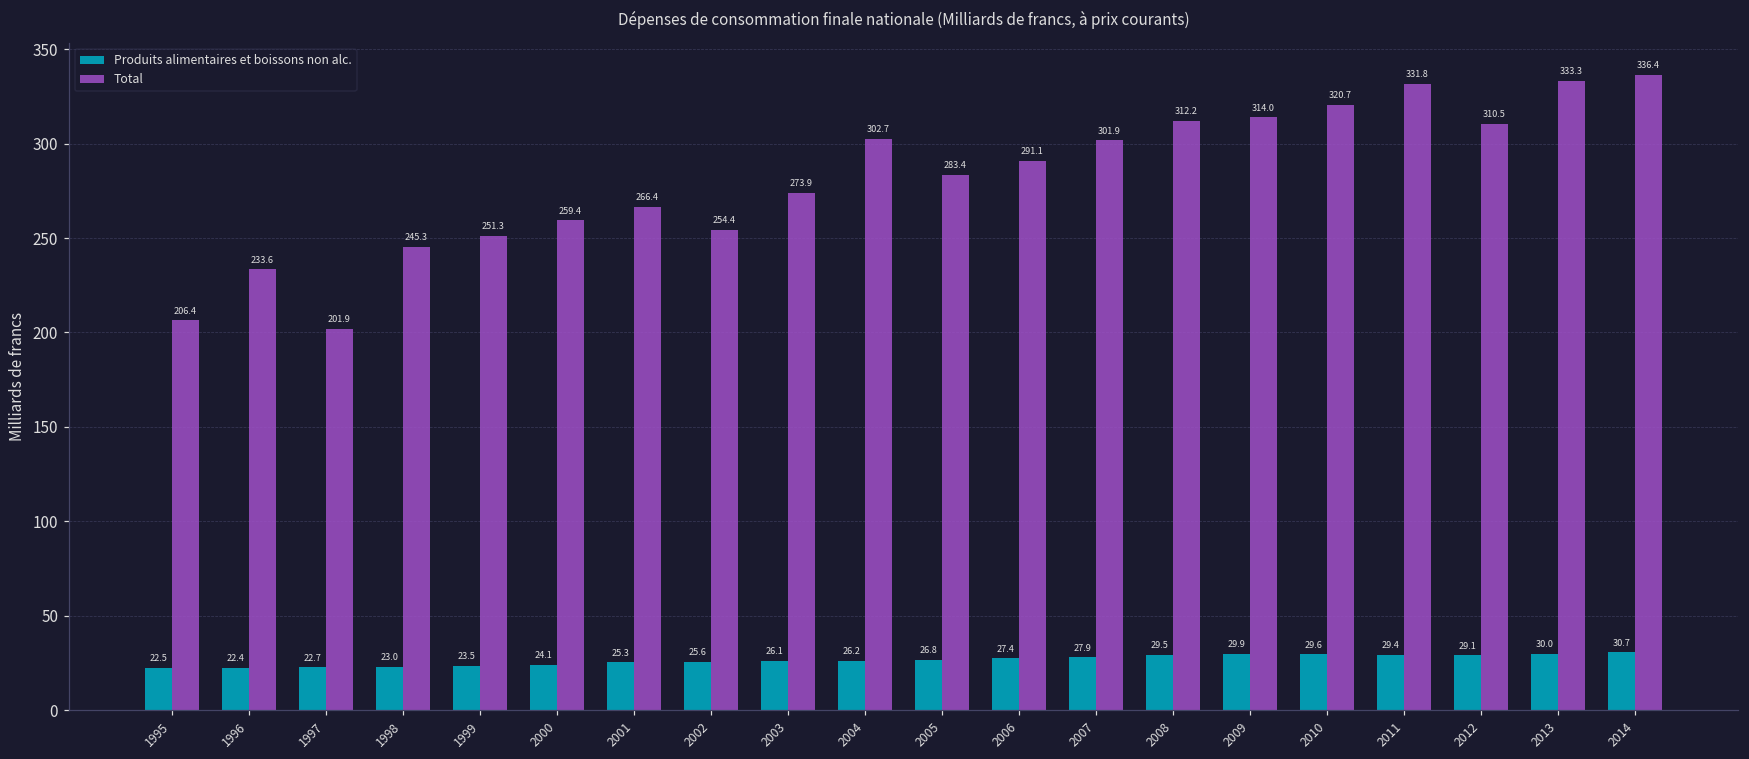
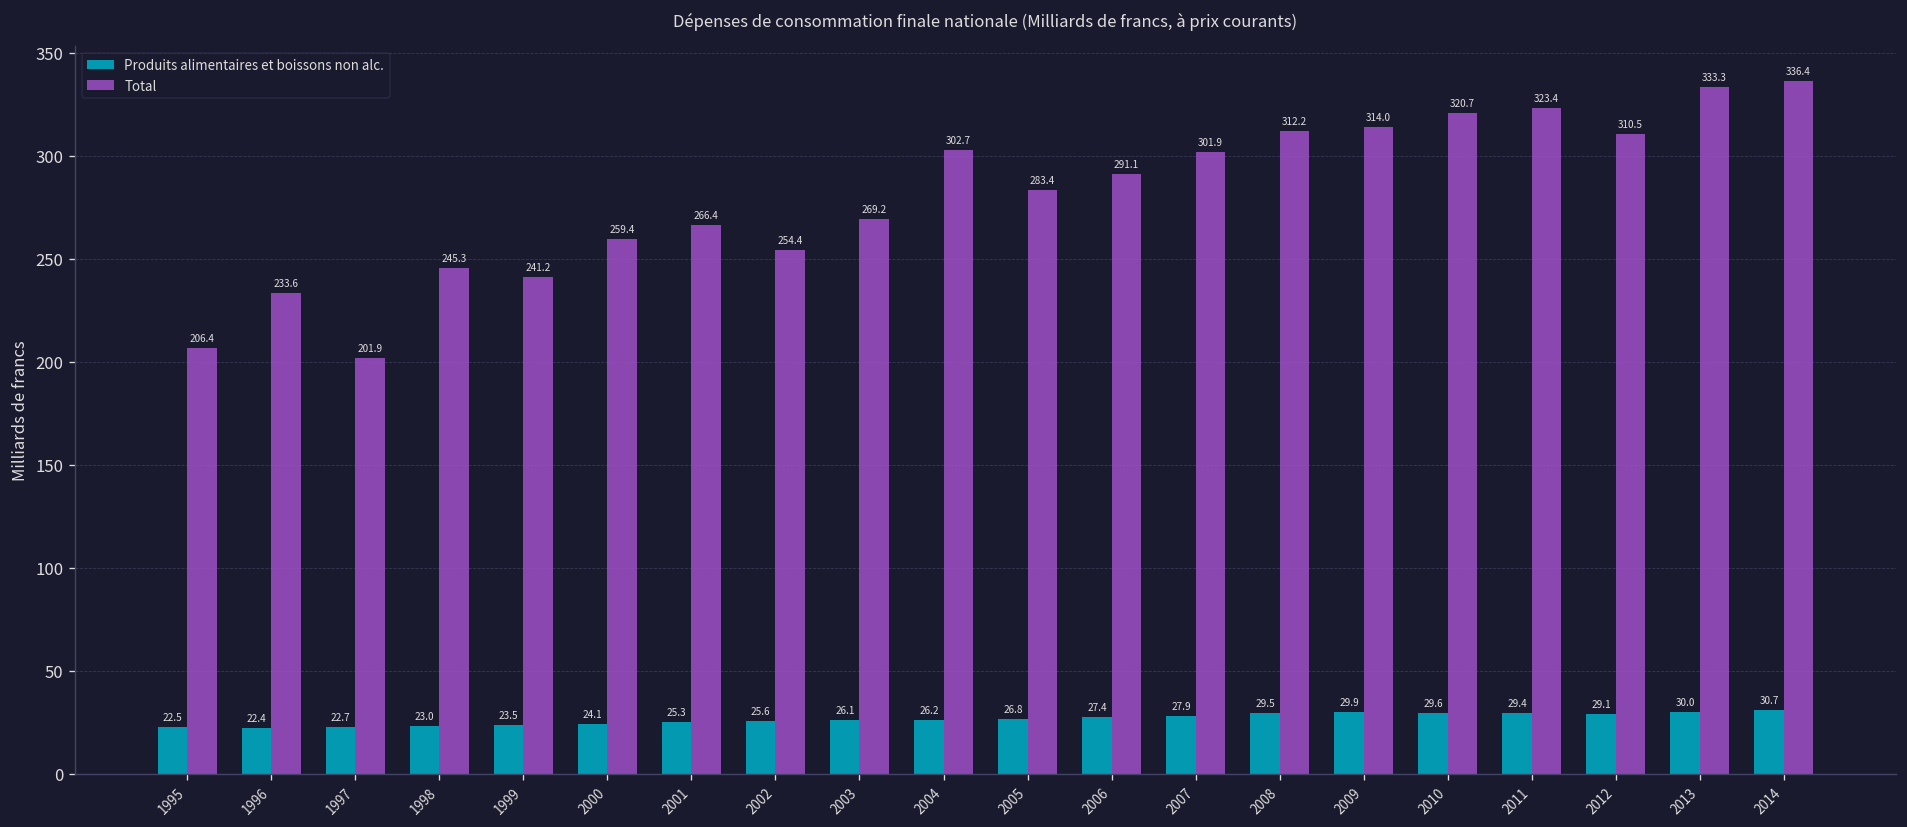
Total, 1999: 251.3 -> 241.2
Total, 2003: 273.9 -> 269.2
Total, 2011: 331.8 -> 323.4
